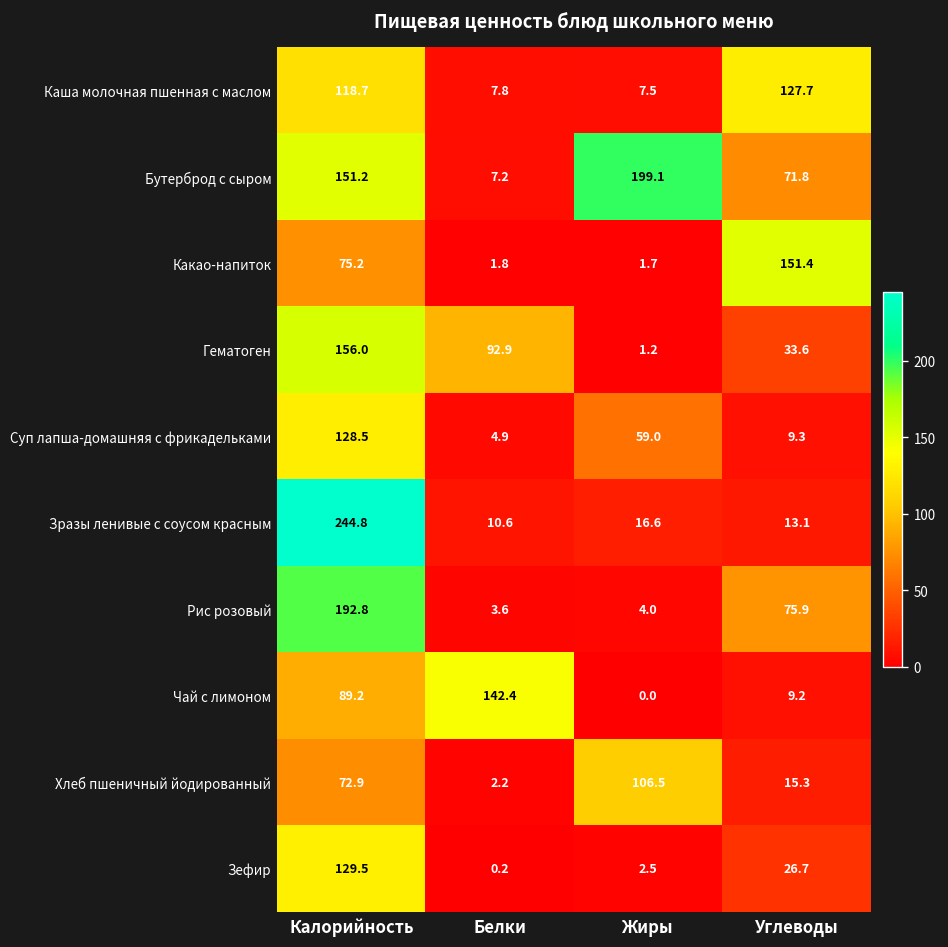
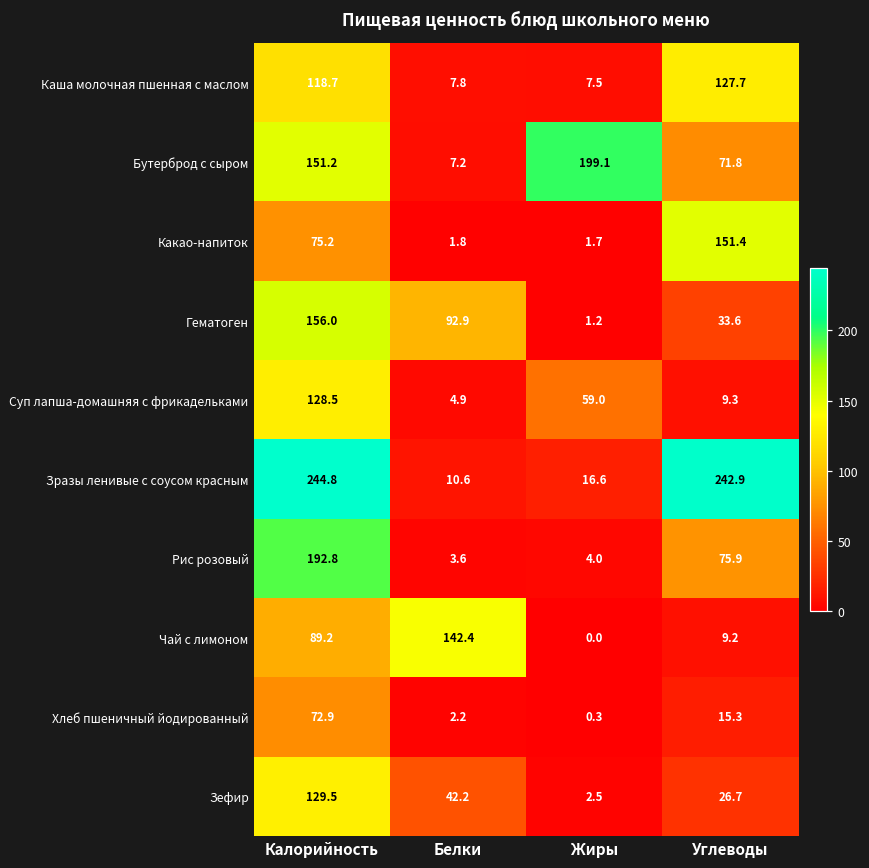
Зразы ленивые с соусом красным, Углеводы: 13.1 -> 242.9
Хлеб пшеничный йодированный, Жиры: 106.5 -> 0.3
Зефир, Белки: 0.2 -> 42.2
